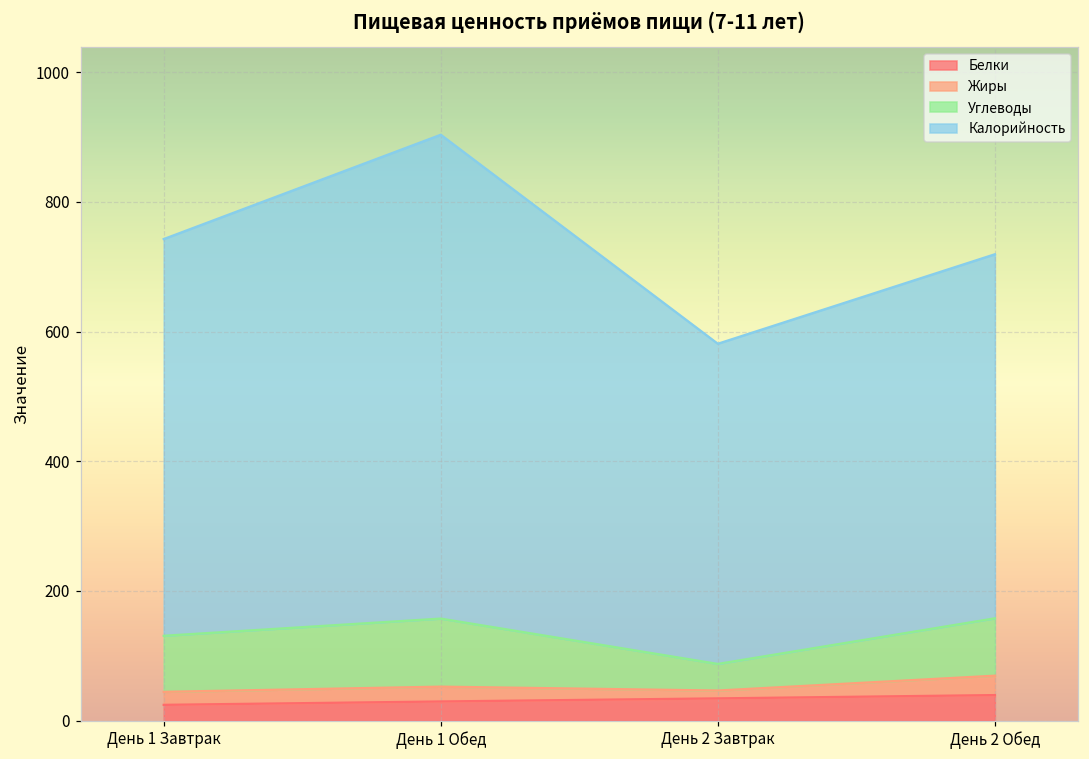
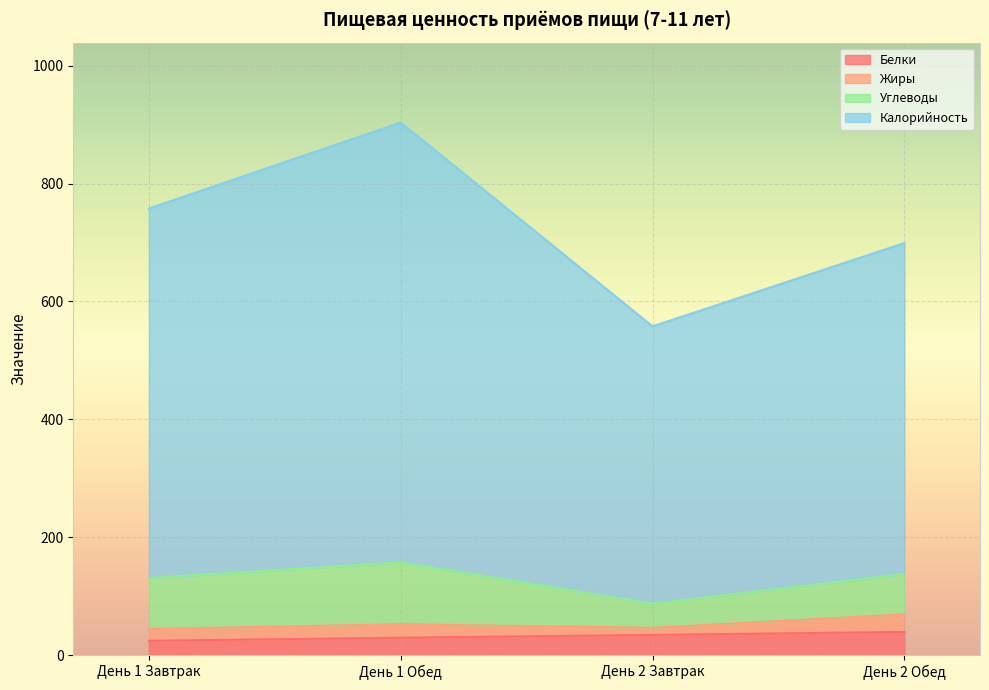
Калорийность, День 1 Завтрак: 610 -> 630
Калорийность, День 2 Завтрак: 490 -> 470
Углеводы, День 2 Обед: 90 -> 70
